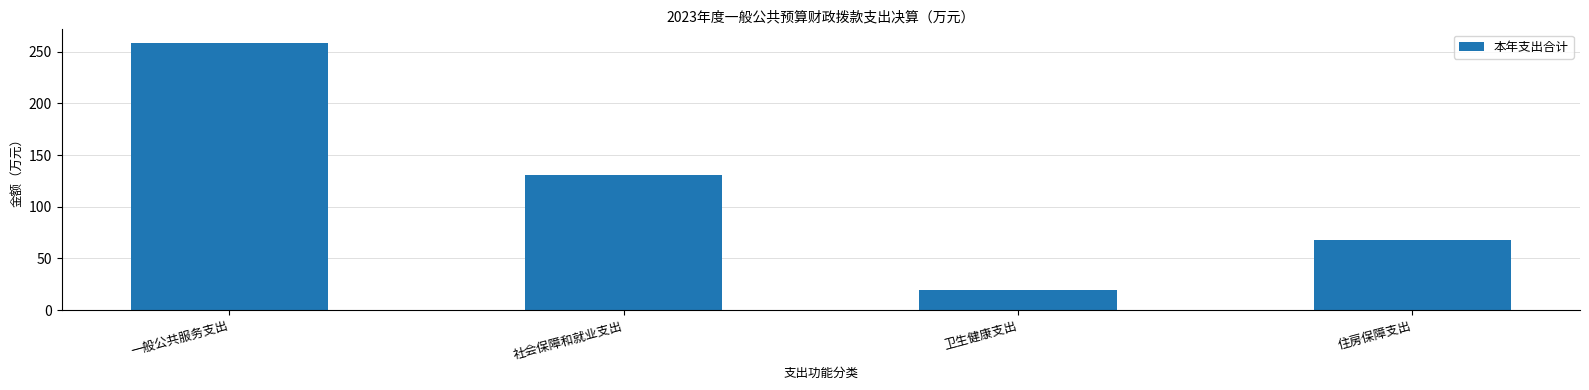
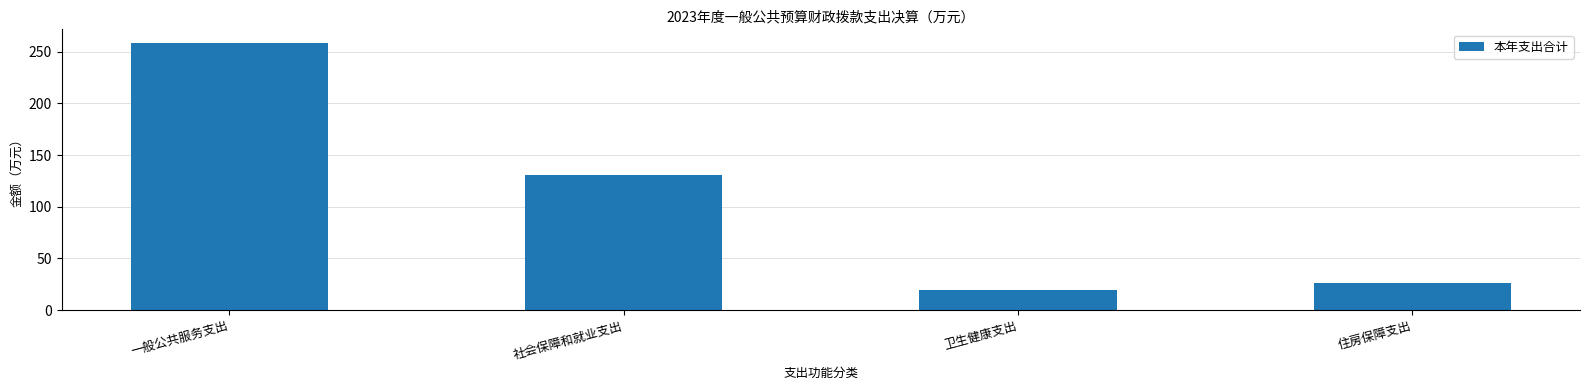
住房保障支出: 68 -> 26
